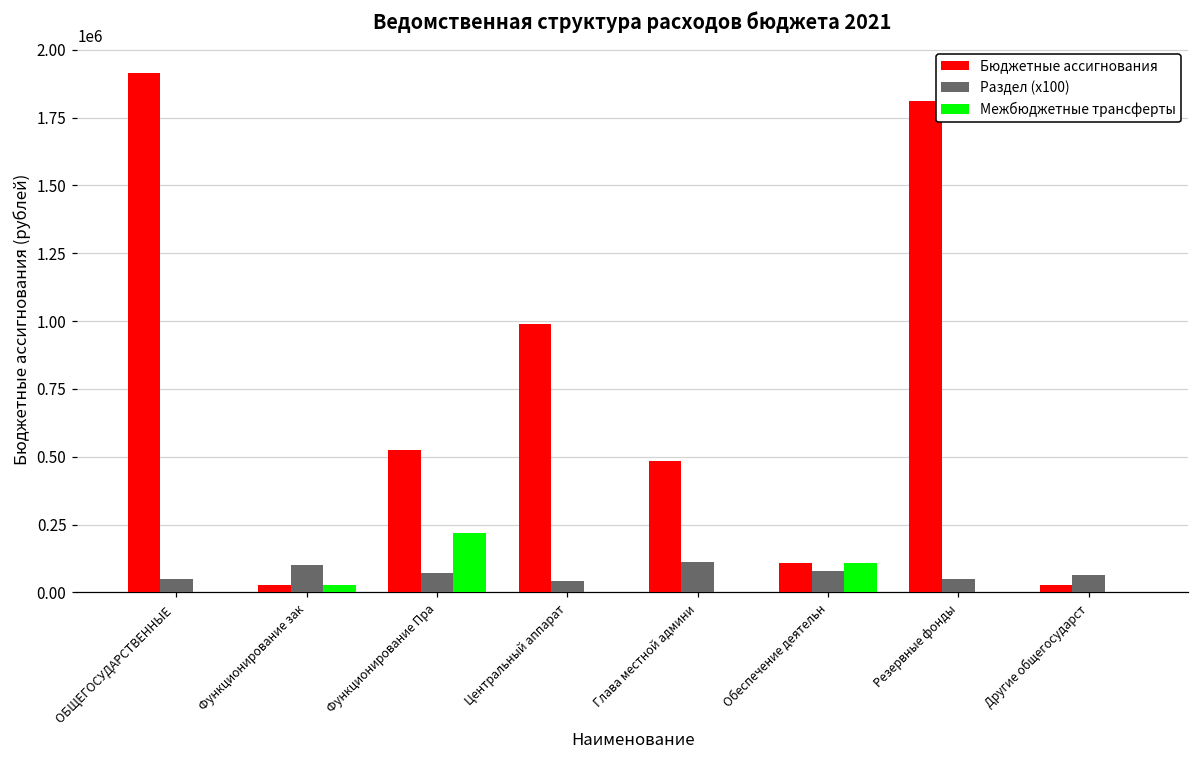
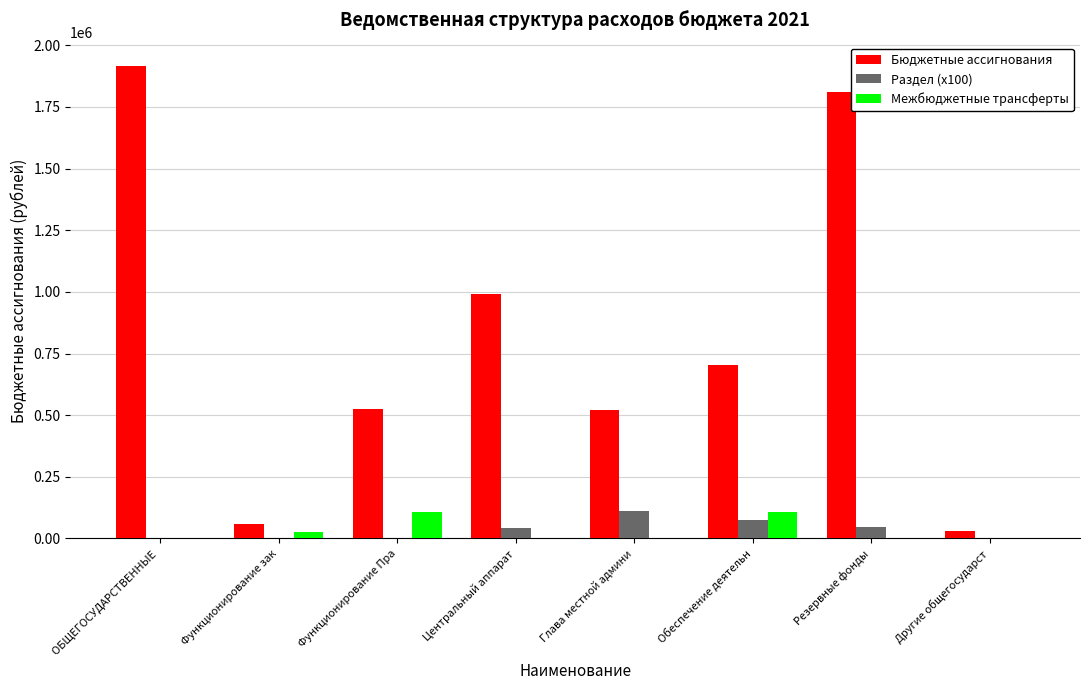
Раздел (x100), ОБЩЕГОСУДАРСТВЕННЫЕ: 50000 -> 0
Бюджетные ассигнования, Функционирование зак: 30000 -> 60000
Раздел (x100), Функционирование зак: 100000 -> 0
Раздел (x100), Функционирование Пра: 70000 -> 0
Межбюджетные трансферты, Функционирование Пра: 220000 -> 110000
Бюджетные ассигнования, Глава местной админи: 480000 -> 520000
Бюджетные ассигнования, Обеспечение деятельн: 110000 -> 700000
Раздел (x100), Другие общегосударст: 60000 -> 0
